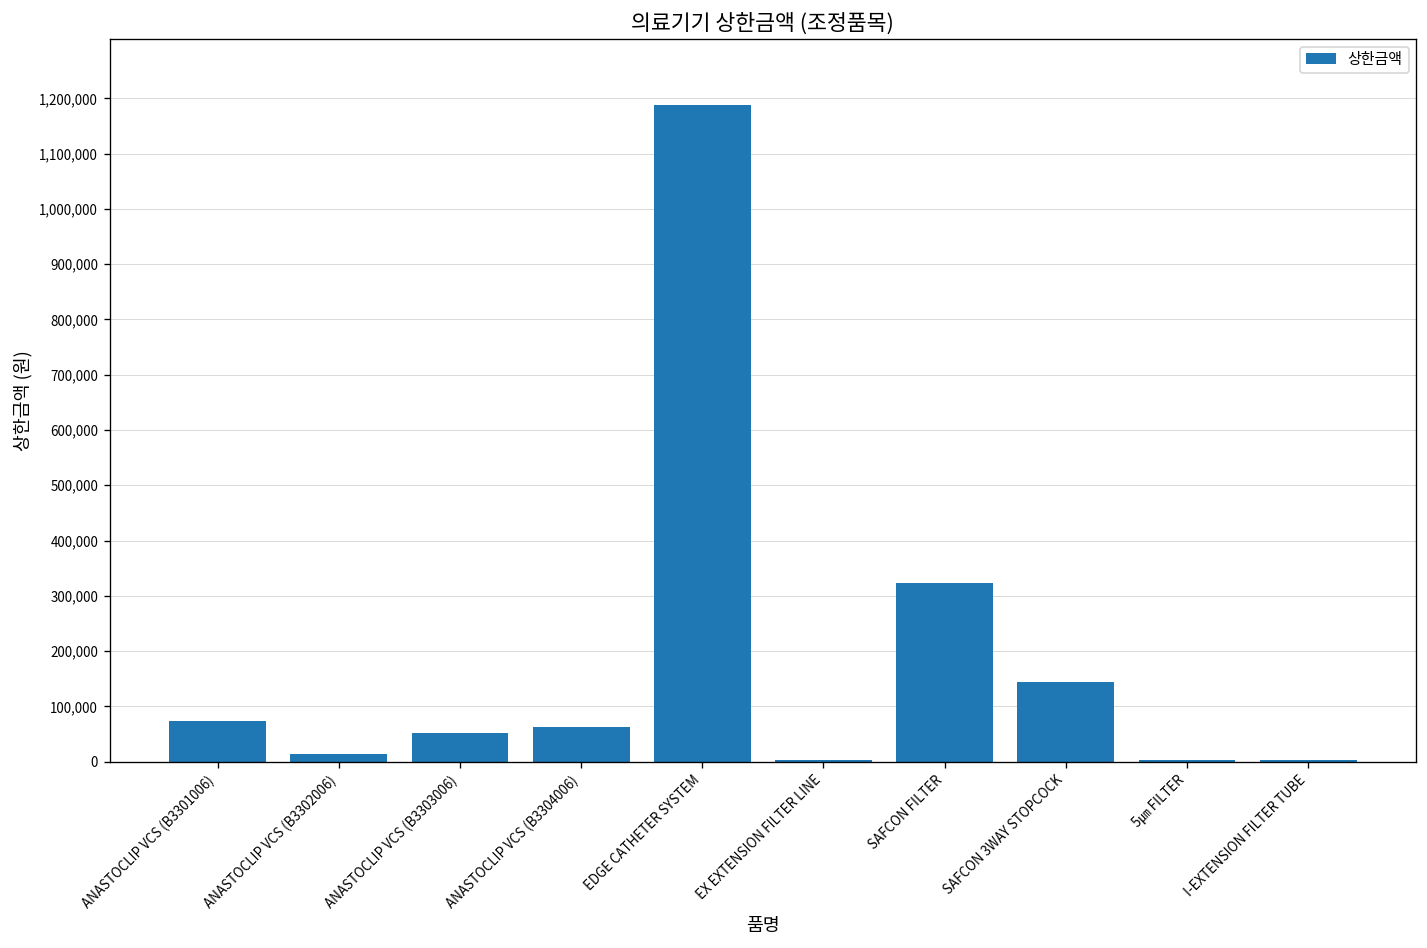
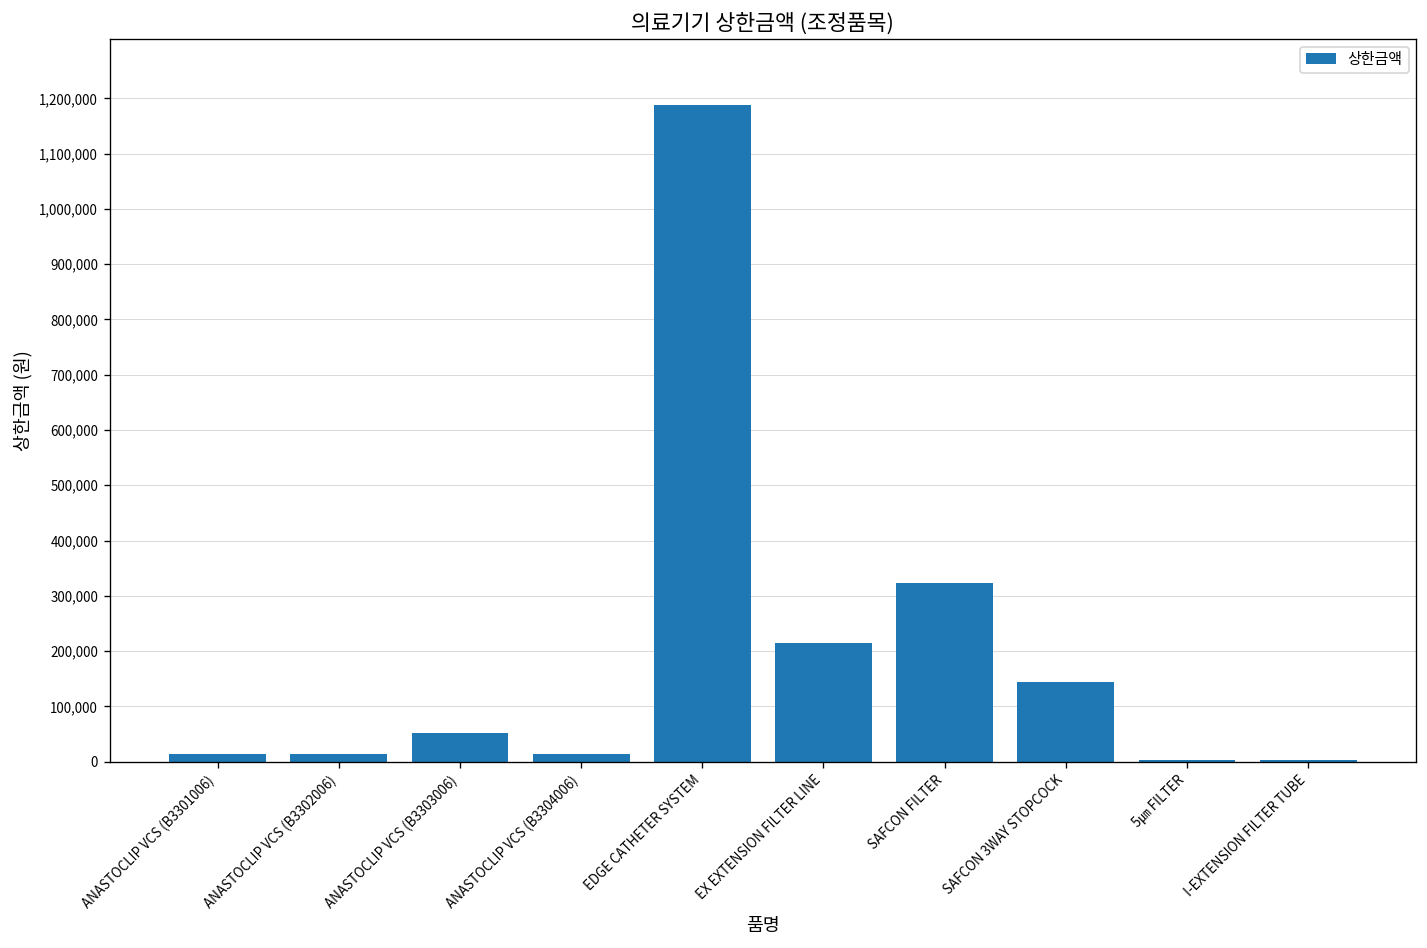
ANASTOCLIP VCS (B3301006): 70,000 -> 10,000
ANASTOCLIP VCS (B3304006): 60,000 -> 10,000
EX EXTENSION FILTER LINE: 0 -> 220,000
